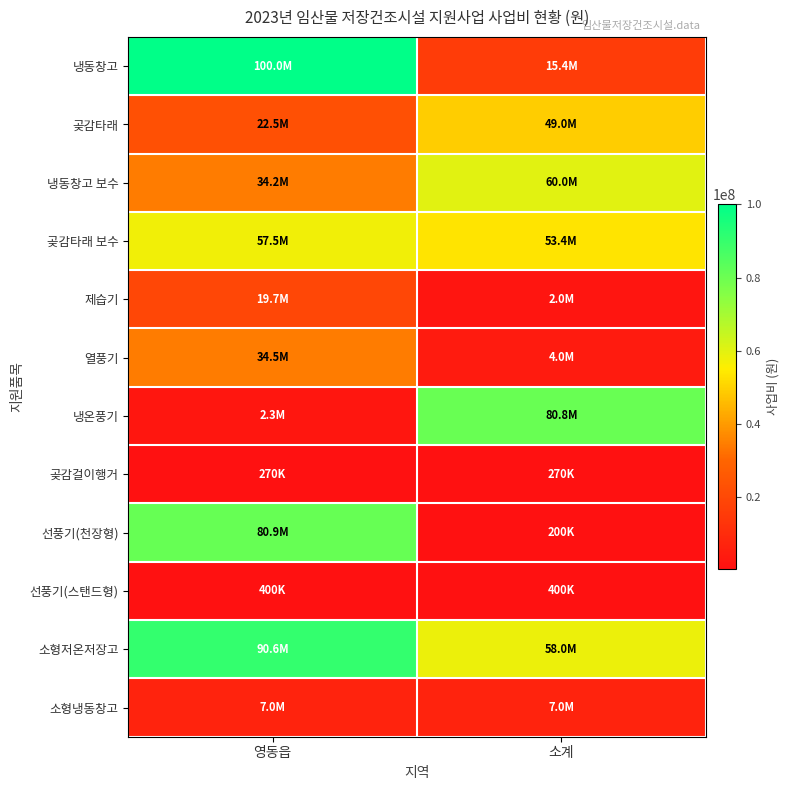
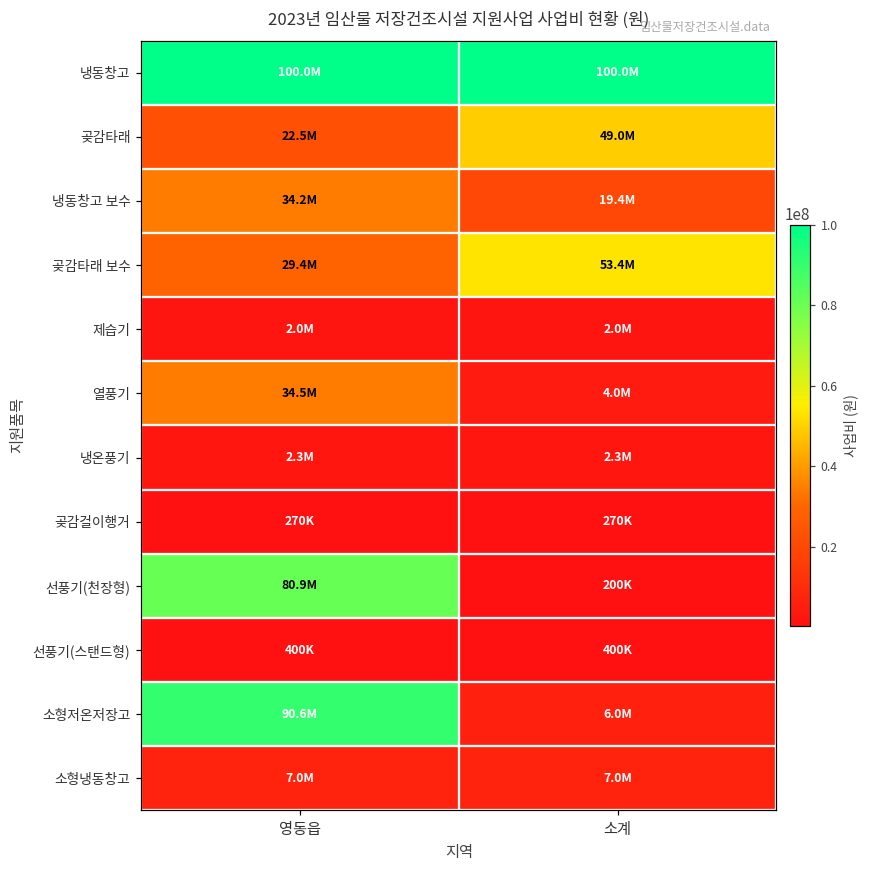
냉동창고, 소계: 15.4M -> 100.0M
냉동창고 보수, 소계: 60.0M -> 19.4M
곶감타래 보수, 영동읍: 57.5M -> 29.4M
제습기, 영동읍: 19.7M -> 2.0M
냉온풍기, 소계: 80.8M -> 2.3M
소형저온저장고, 소계: 58.0M -> 6.0M
